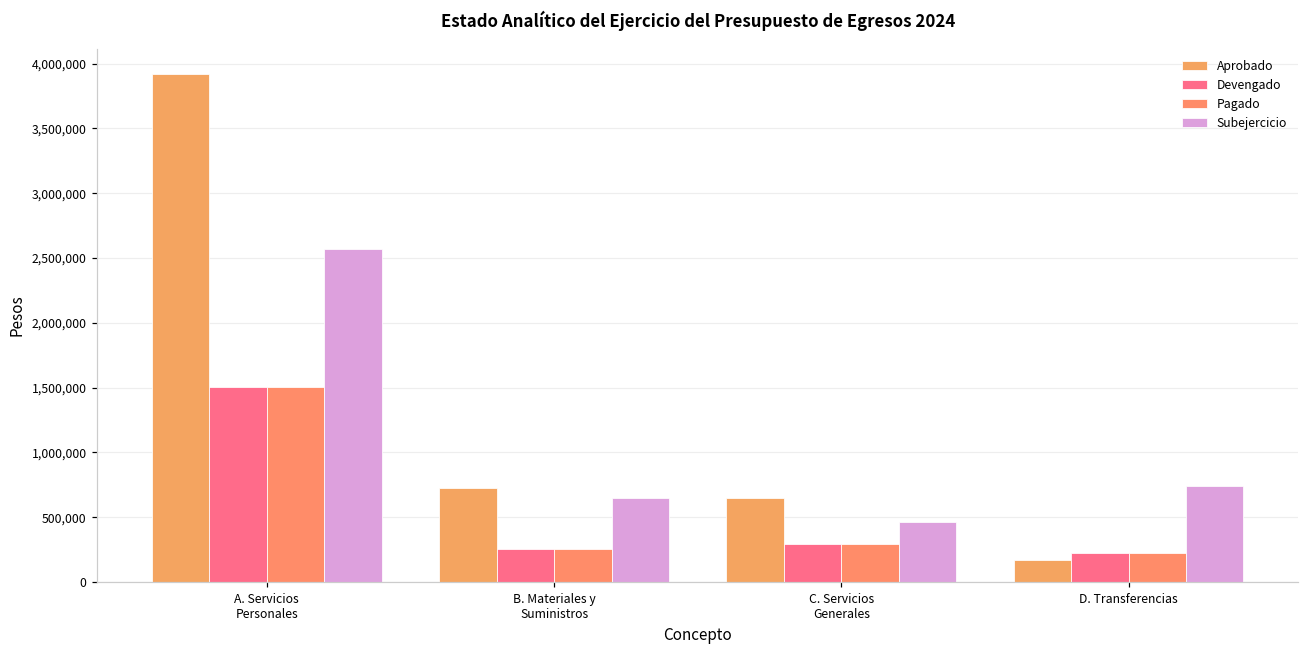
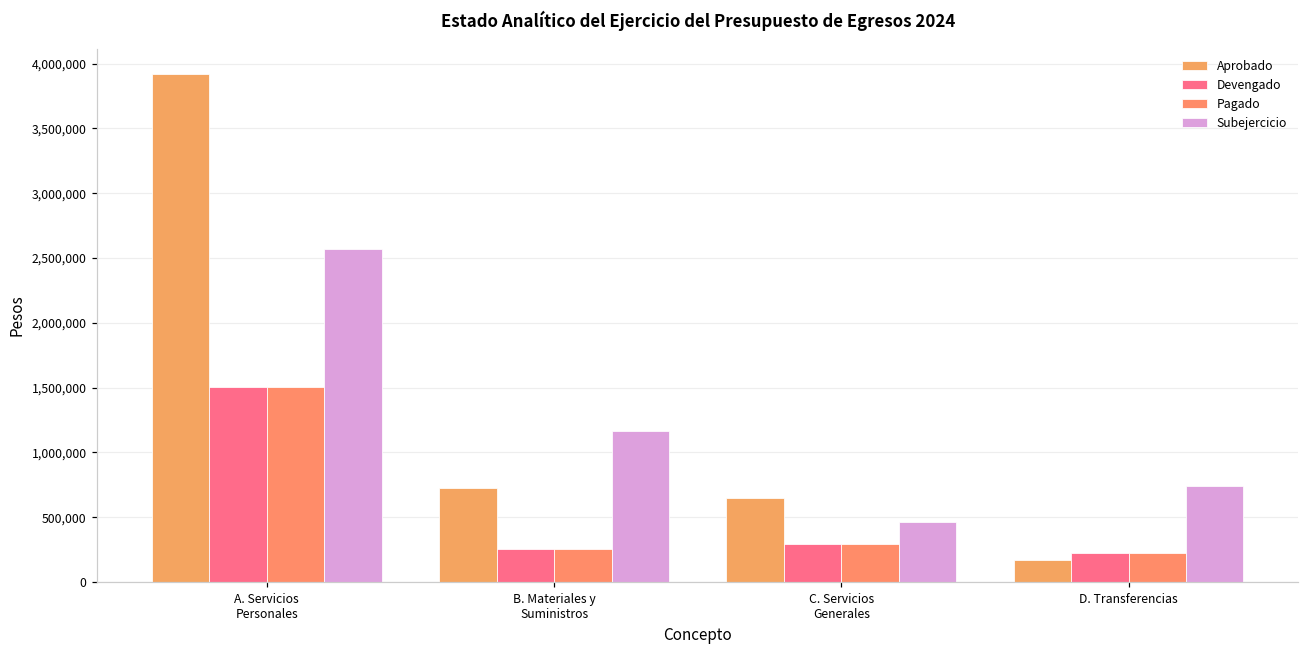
Subejercicio, B. Materiales y Suministros: 650,000 -> 1,160,000
